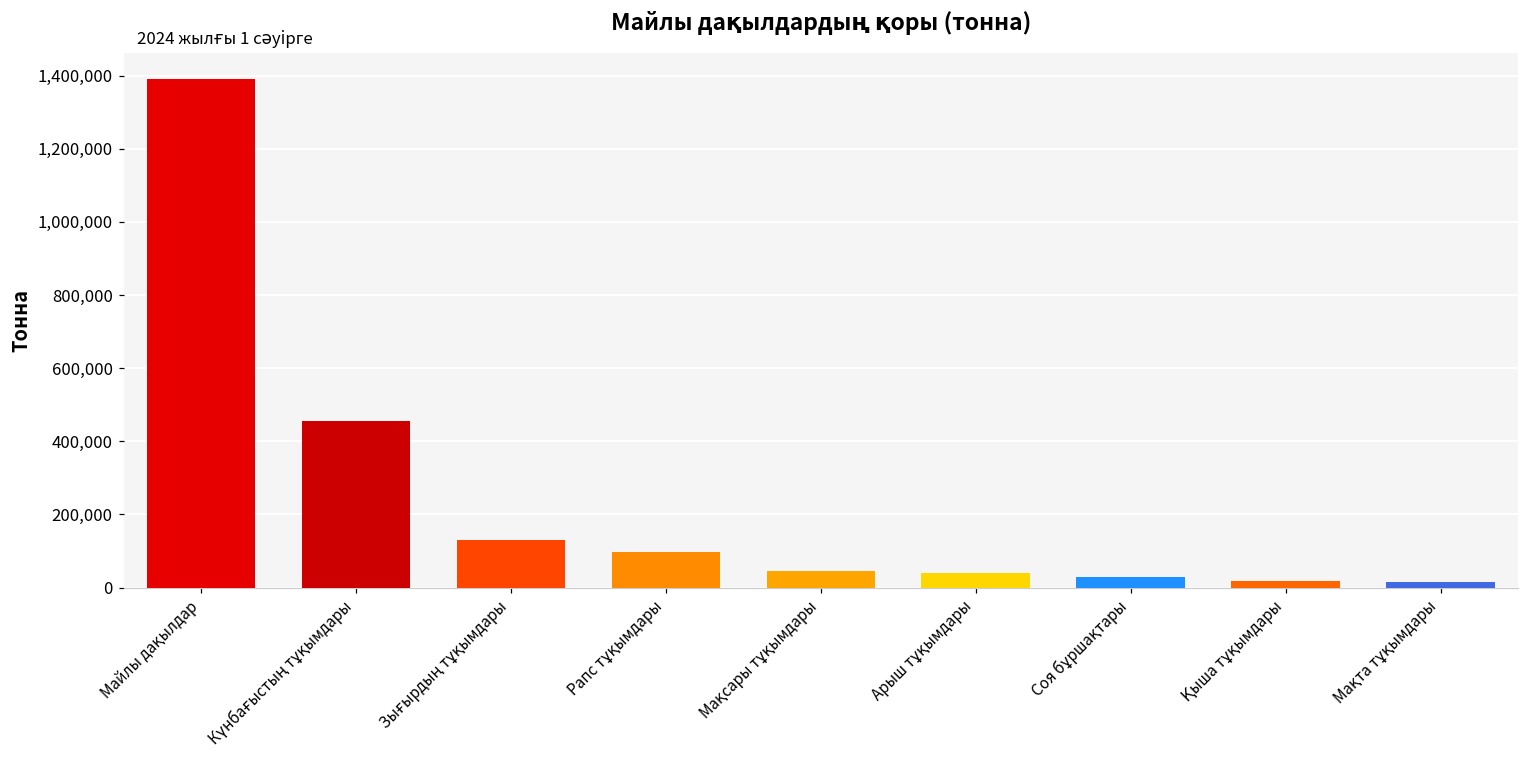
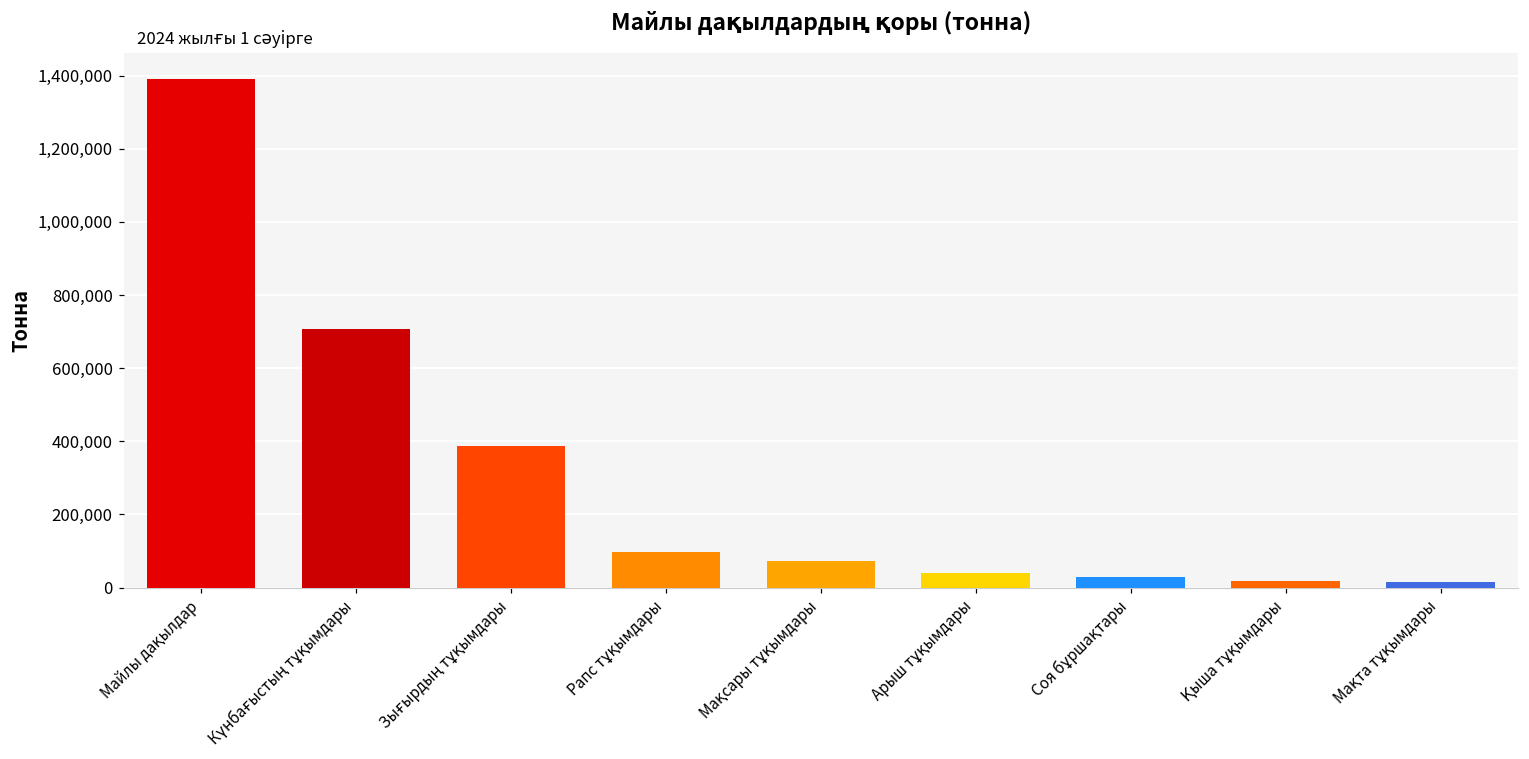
Күнбағыстың тұқымдары: 460,000 -> 710,000
Зығырдың тұқымдары: 130,000 -> 390,000
Мақсары тұқымдары: 50,000 -> 70,000
